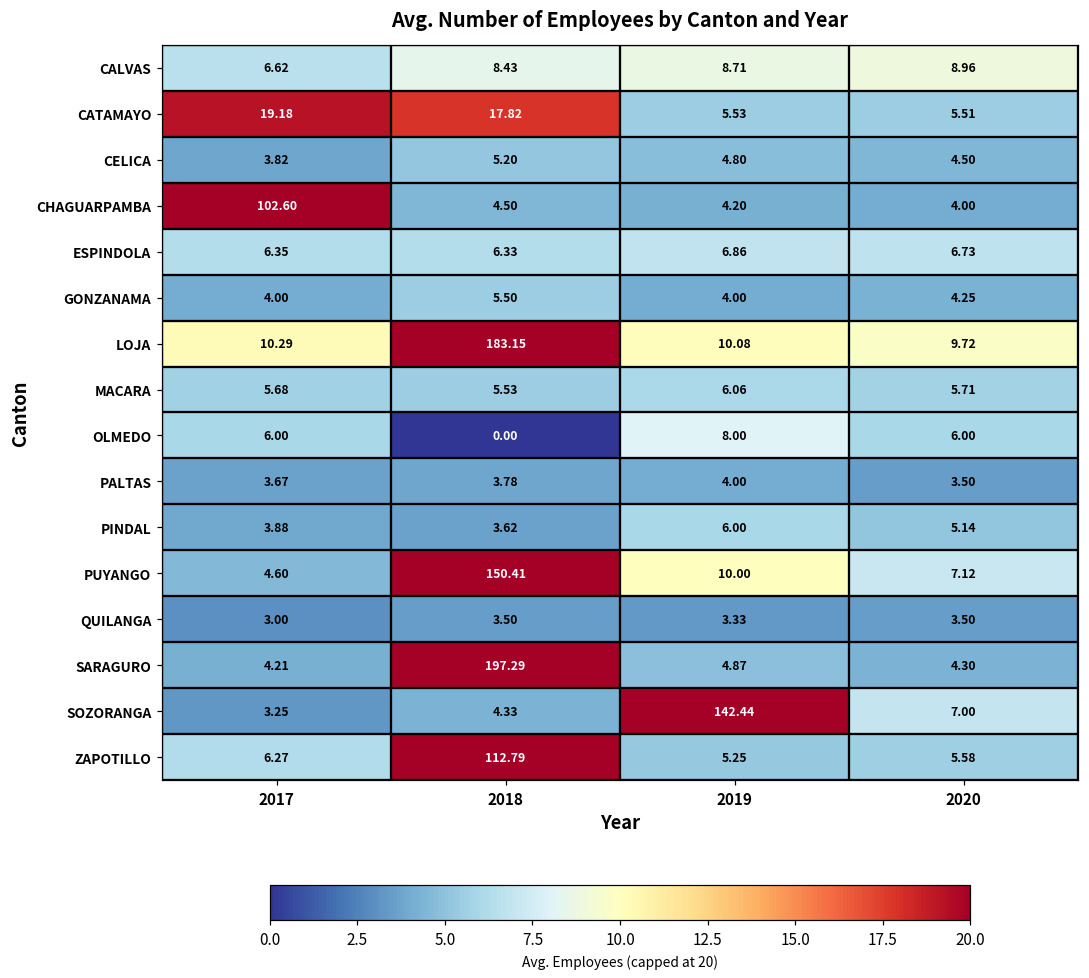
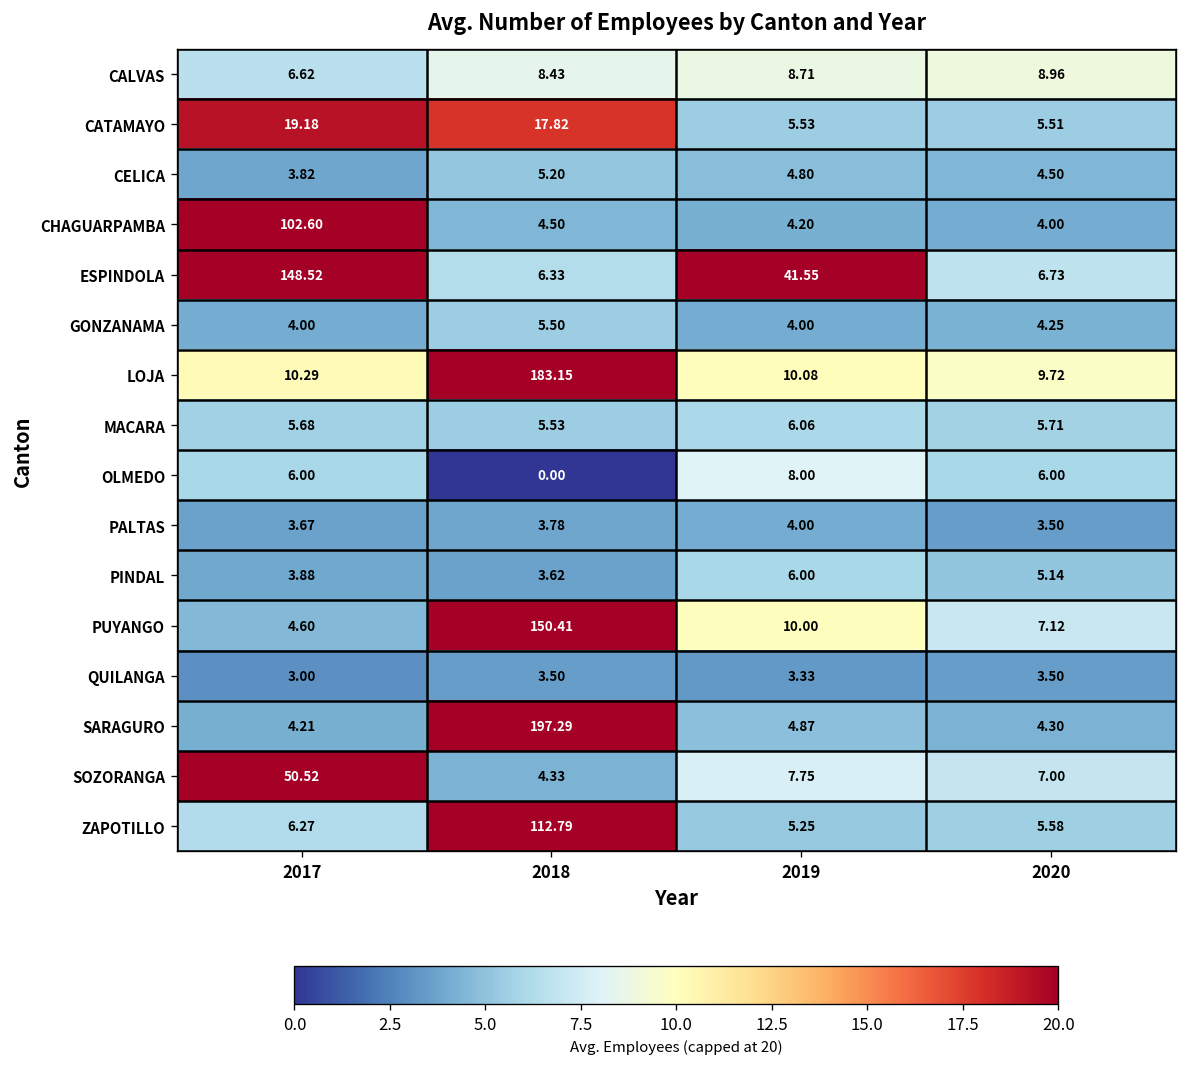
ESPINDOLA, 2017: 6.35 -> 148.52
ESPINDOLA, 2019: 6.86 -> 41.55
SOZORANGA, 2017: 3.25 -> 50.52
SOZORANGA, 2019: 142.44 -> 7.75
